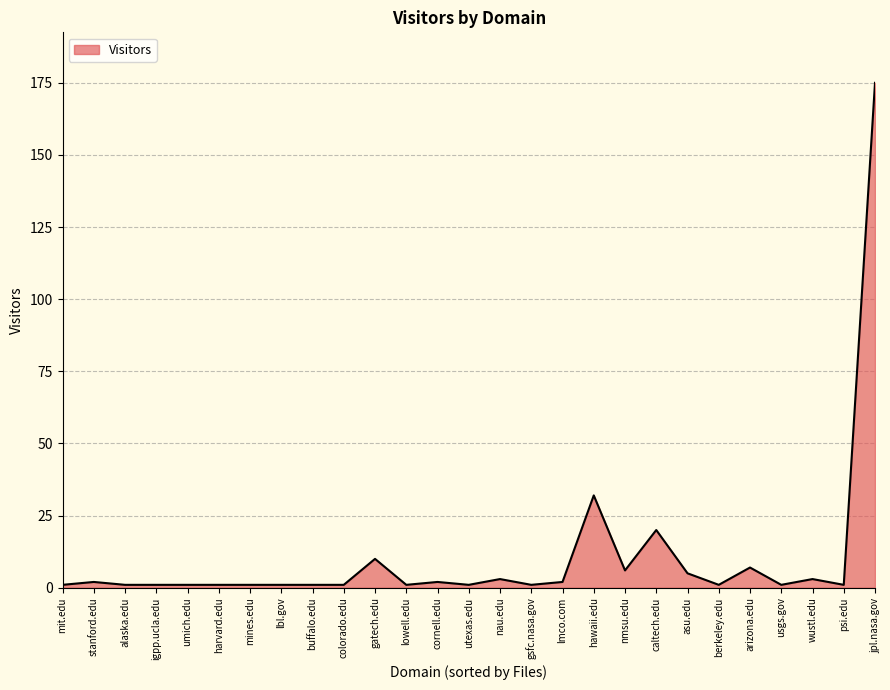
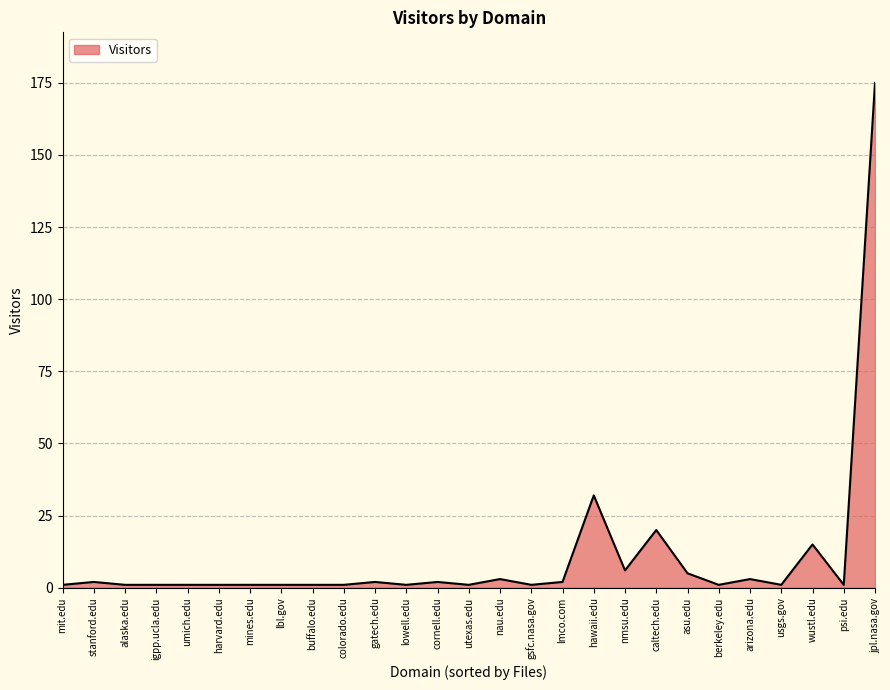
gatech.edu: 10 -> 2
arizona.edu: 7 -> 3
wustl.edu: 3 -> 15
